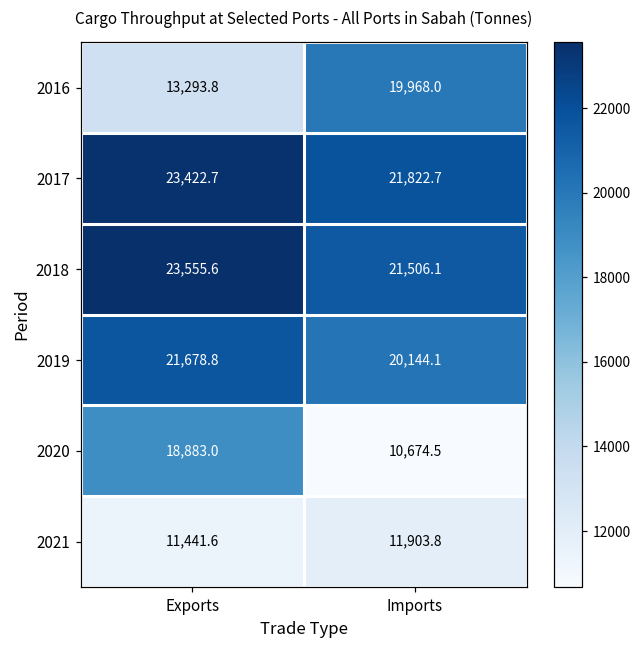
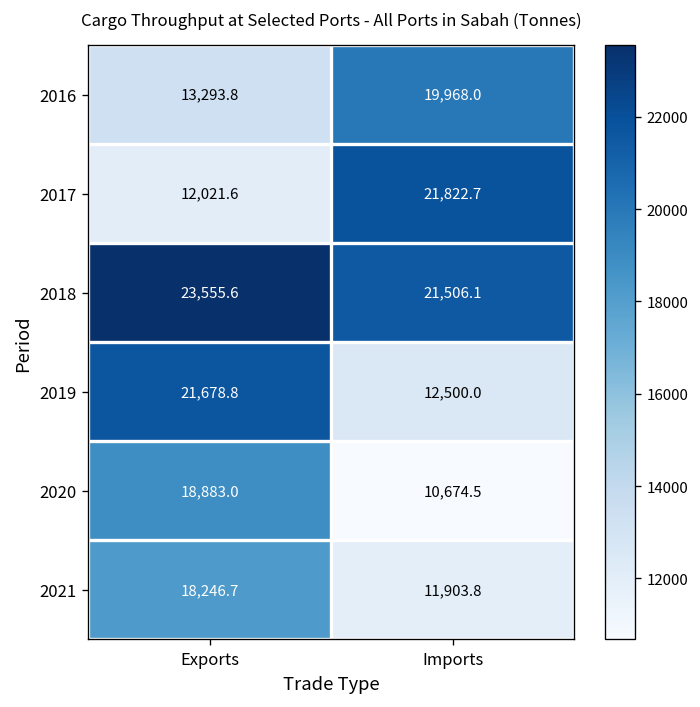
2017, Exports: 23,422.7 -> 12,021.6
2019, Imports: 20,144.1 -> 12,500.0
2021, Exports: 11,441.6 -> 18,246.7
